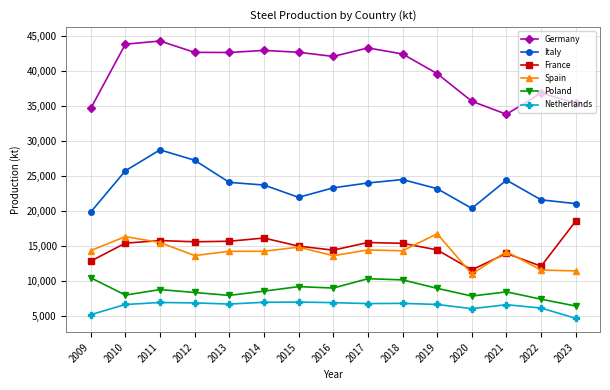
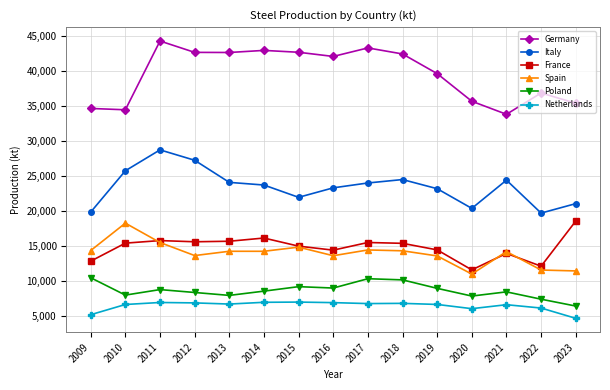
Germany, 2010: 44,000 -> 34,000
Spain, 2010: 16,000 -> 18,000
Spain, 2019: 17,000 -> 14,000
Italy, 2022: 22,000 -> 20,000
